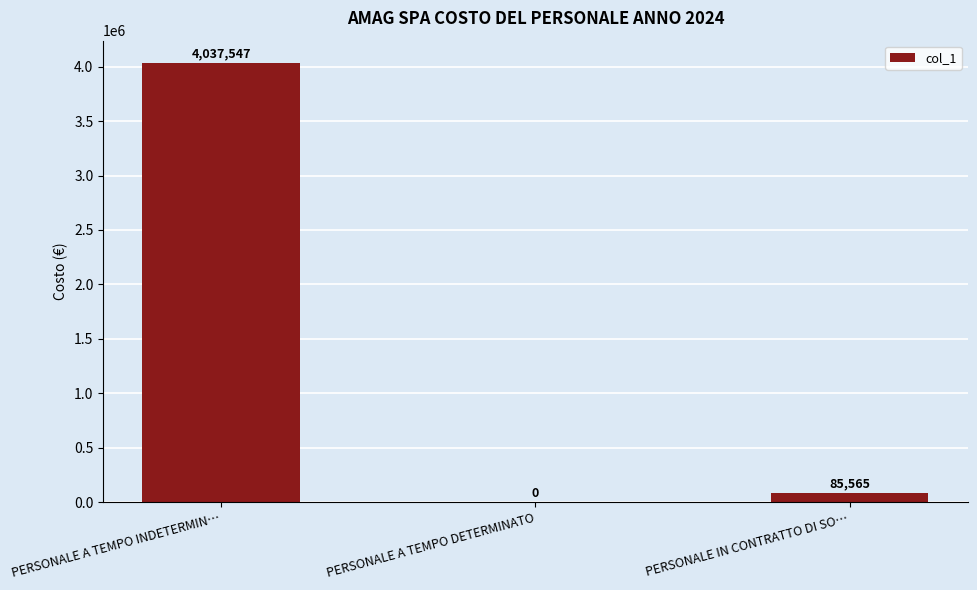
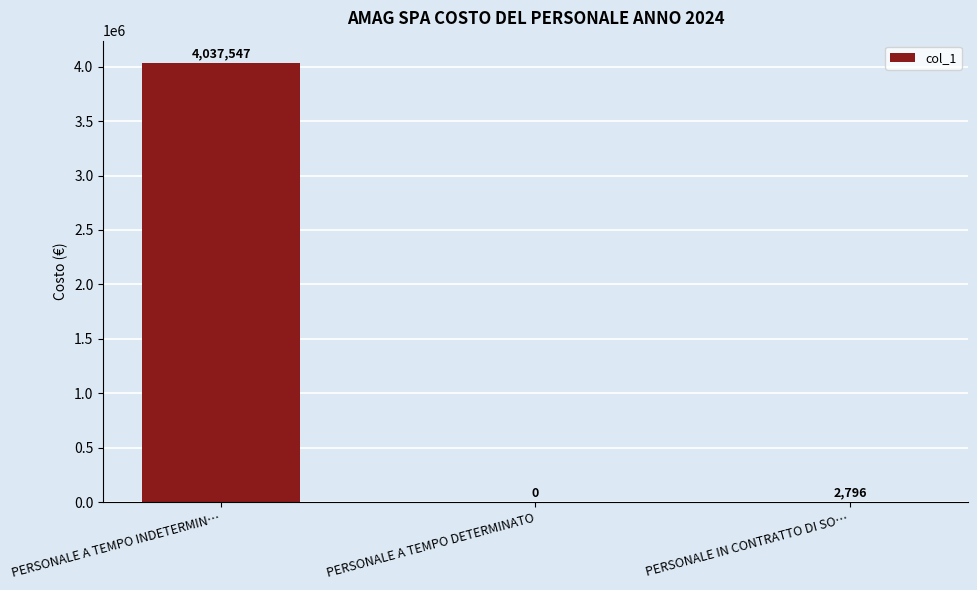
PERSONALE IN CONTRATTO DI SO…: 85,565 -> 2,796
